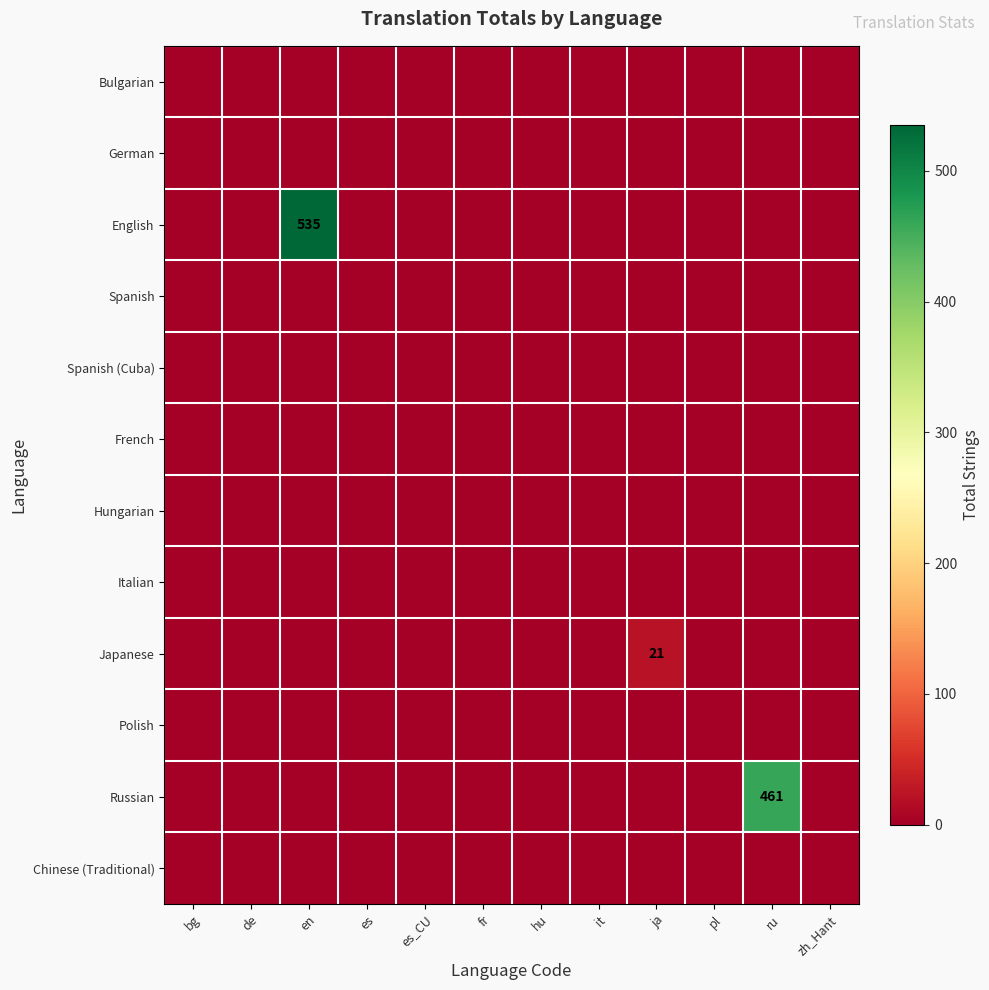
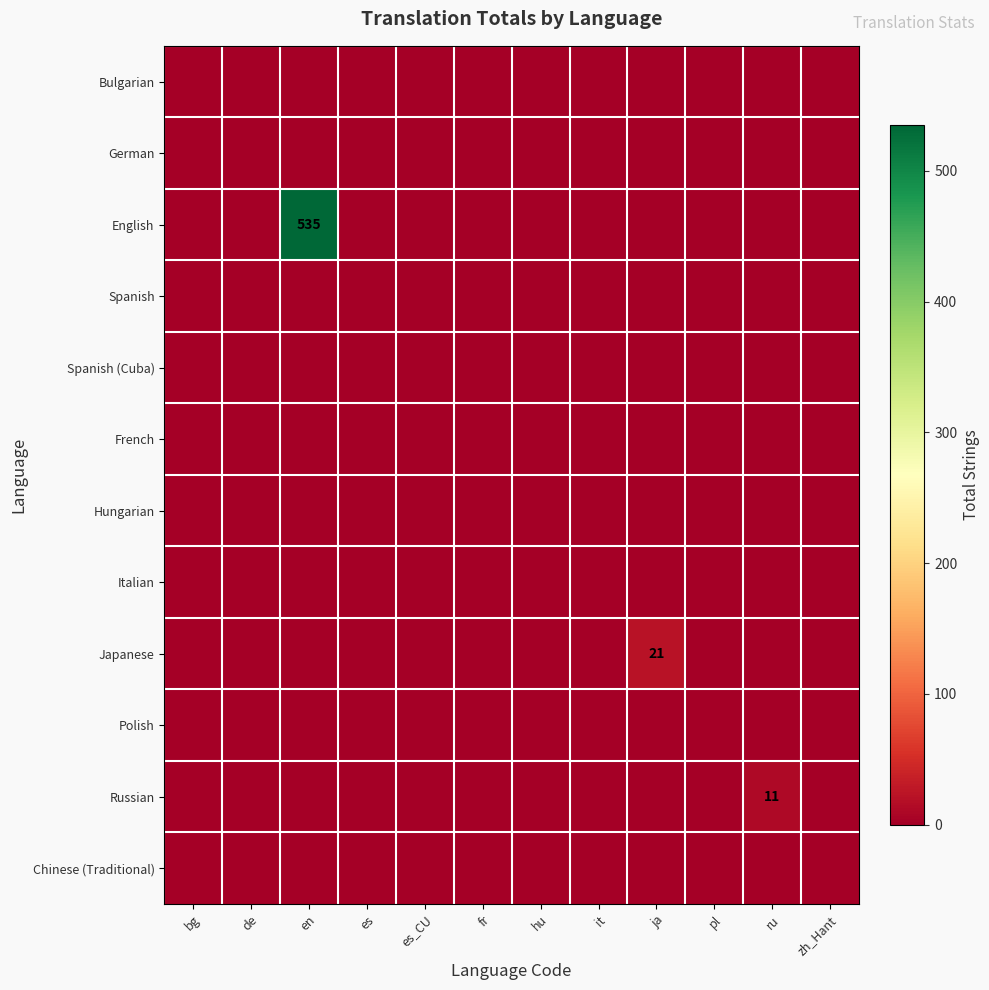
Russian, ru: 461 -> 11
